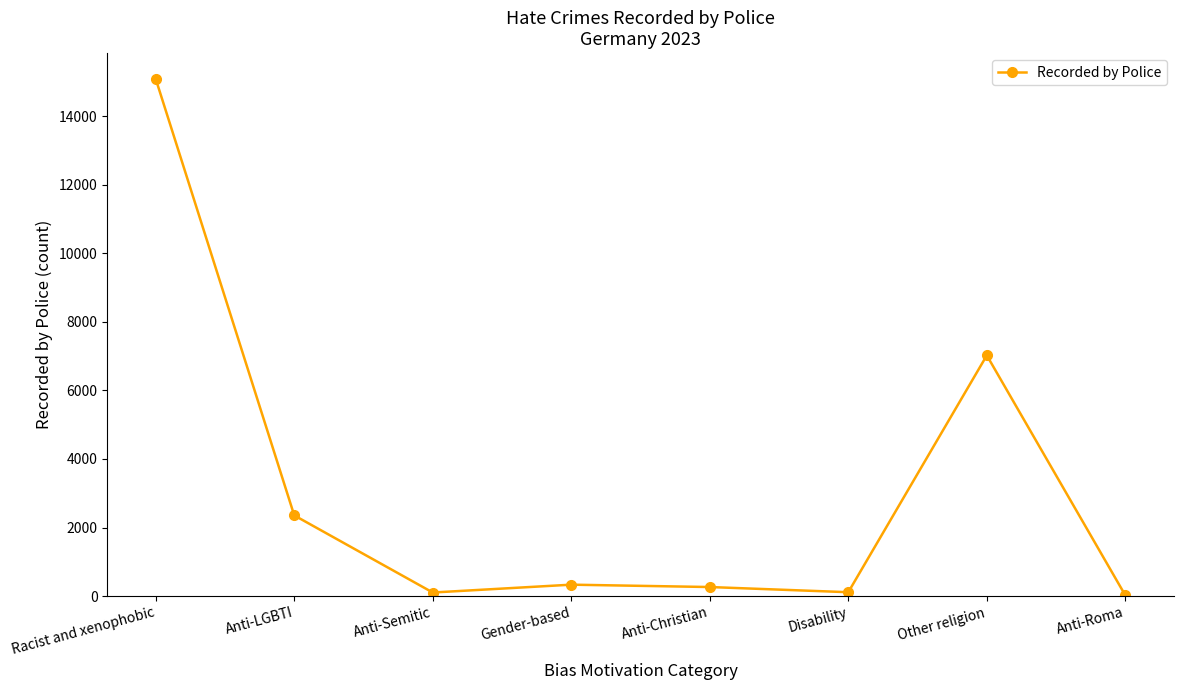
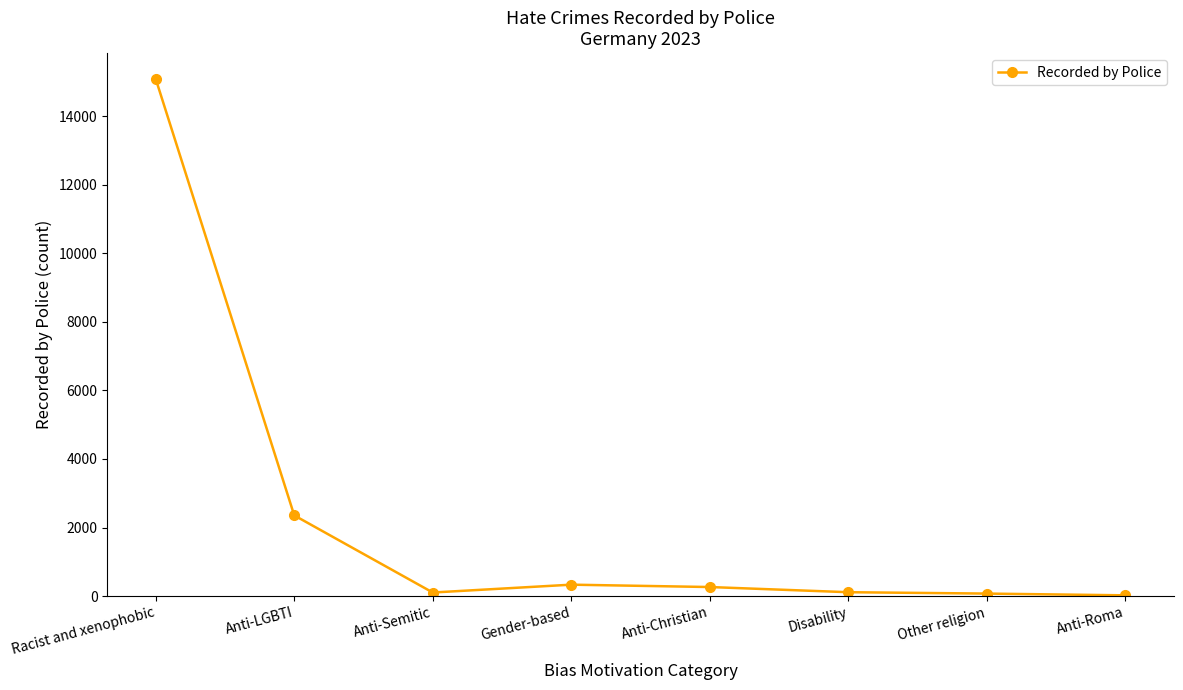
Other religion: 7000 -> 100
